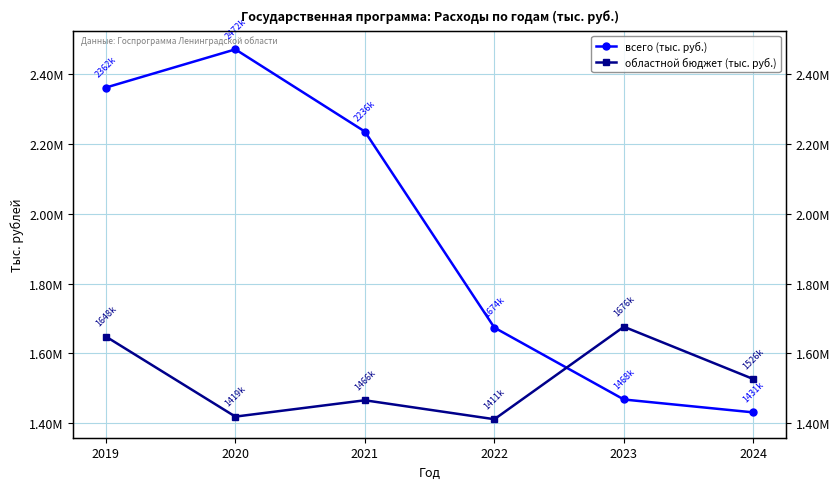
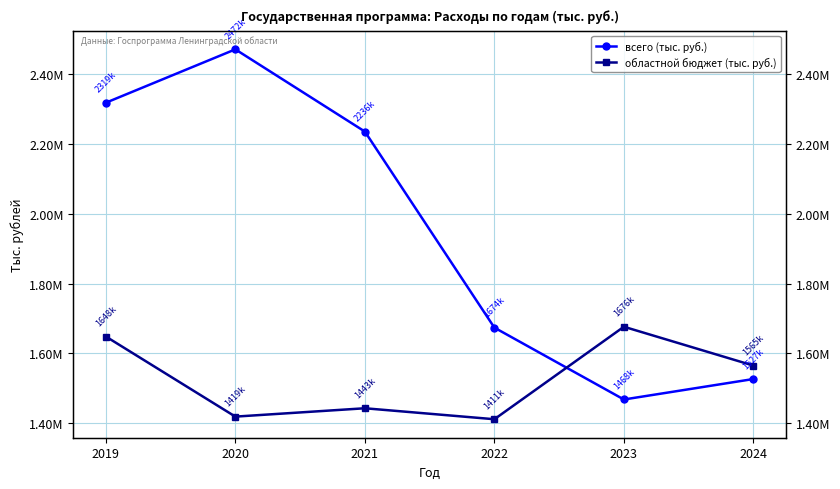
всего (тыс. руб.), 2019: 2362k -> 2319k
областной бюджет (тыс. руб.), 2021: 1466k -> 1443k
всего (тыс. руб.), 2024: 1431k -> 1527k
областной бюджет (тыс. руб.), 2024: 1526k -> 1565k
